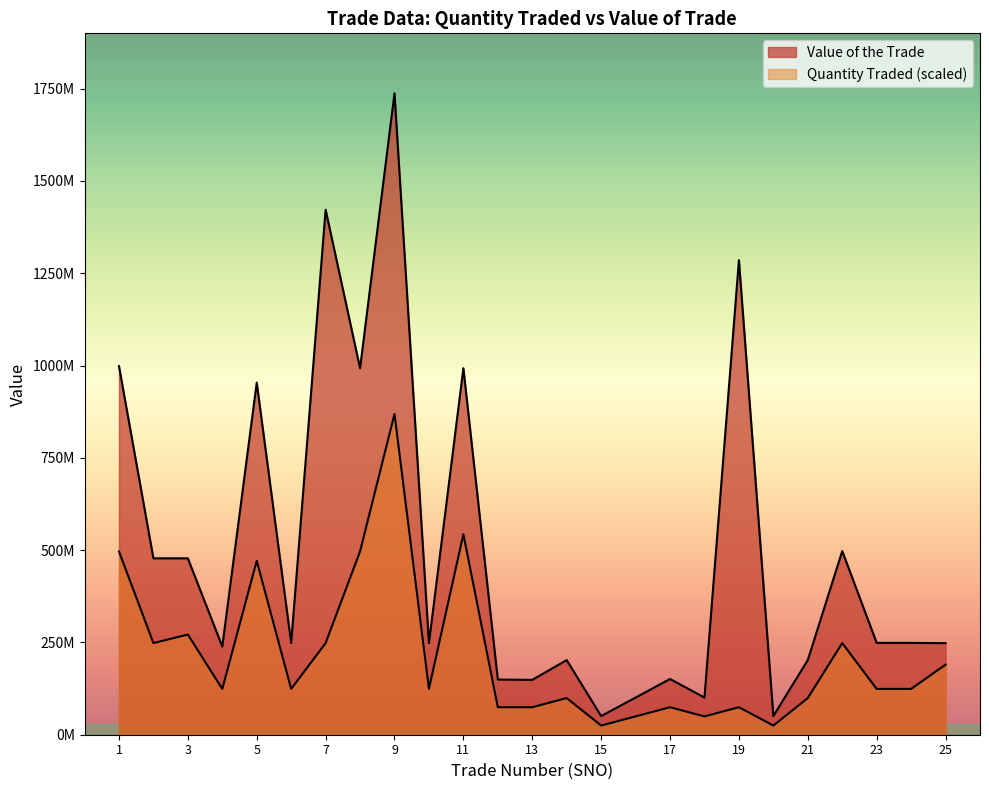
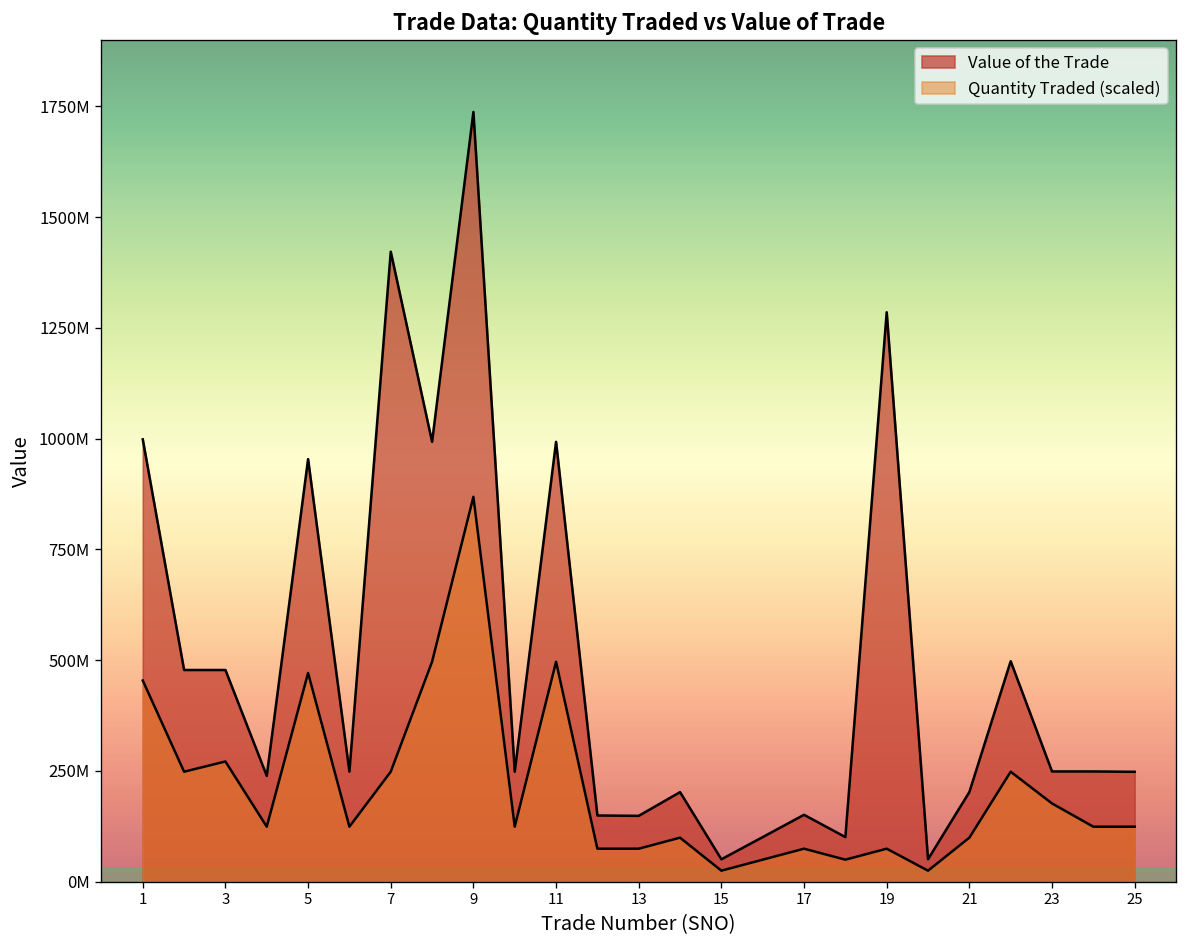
Quantity Traded (scaled), 1: 500000000 -> 450000000
Quantity Traded (scaled), 11: 540000000 -> 500000000
Quantity Traded (scaled), 23: 120000000 -> 180000000
Quantity Traded (scaled), 25: 190000000 -> 120000000
